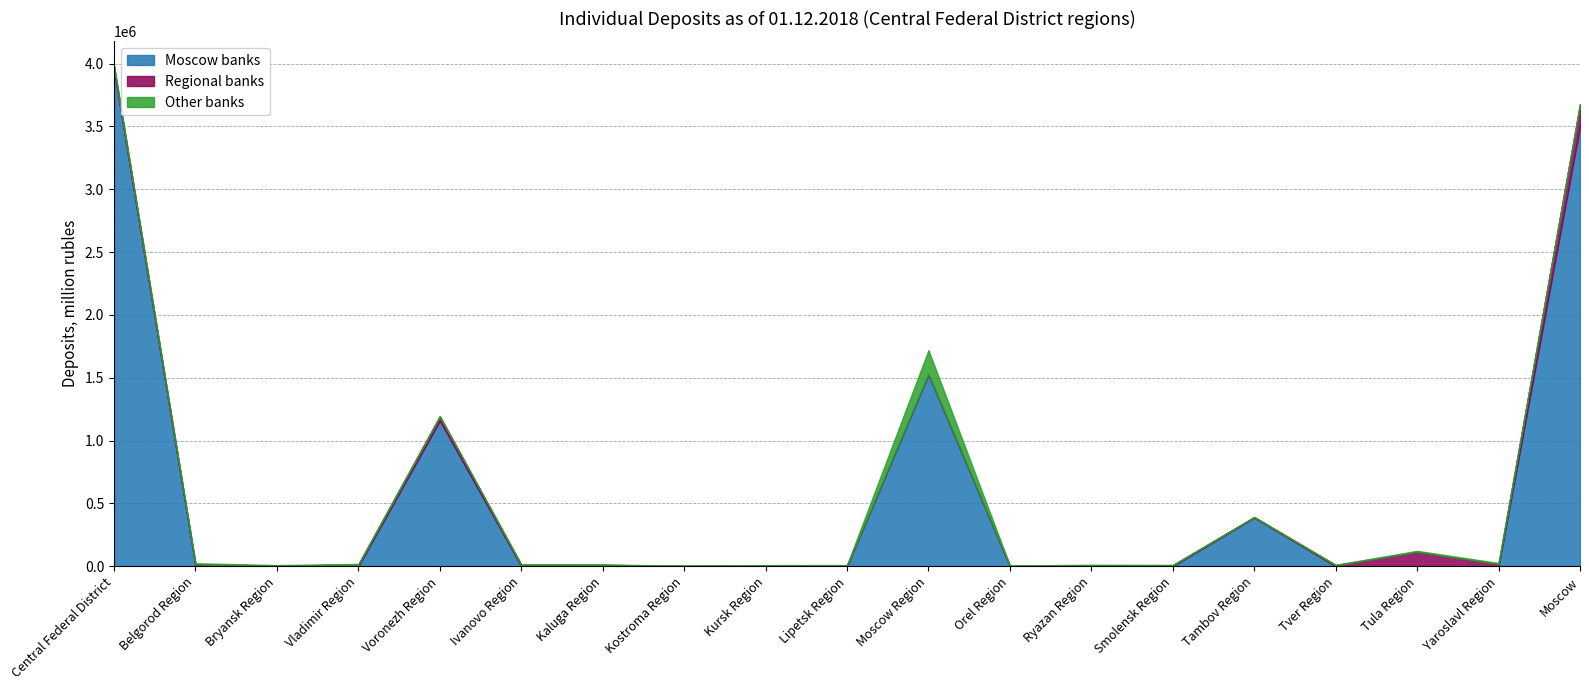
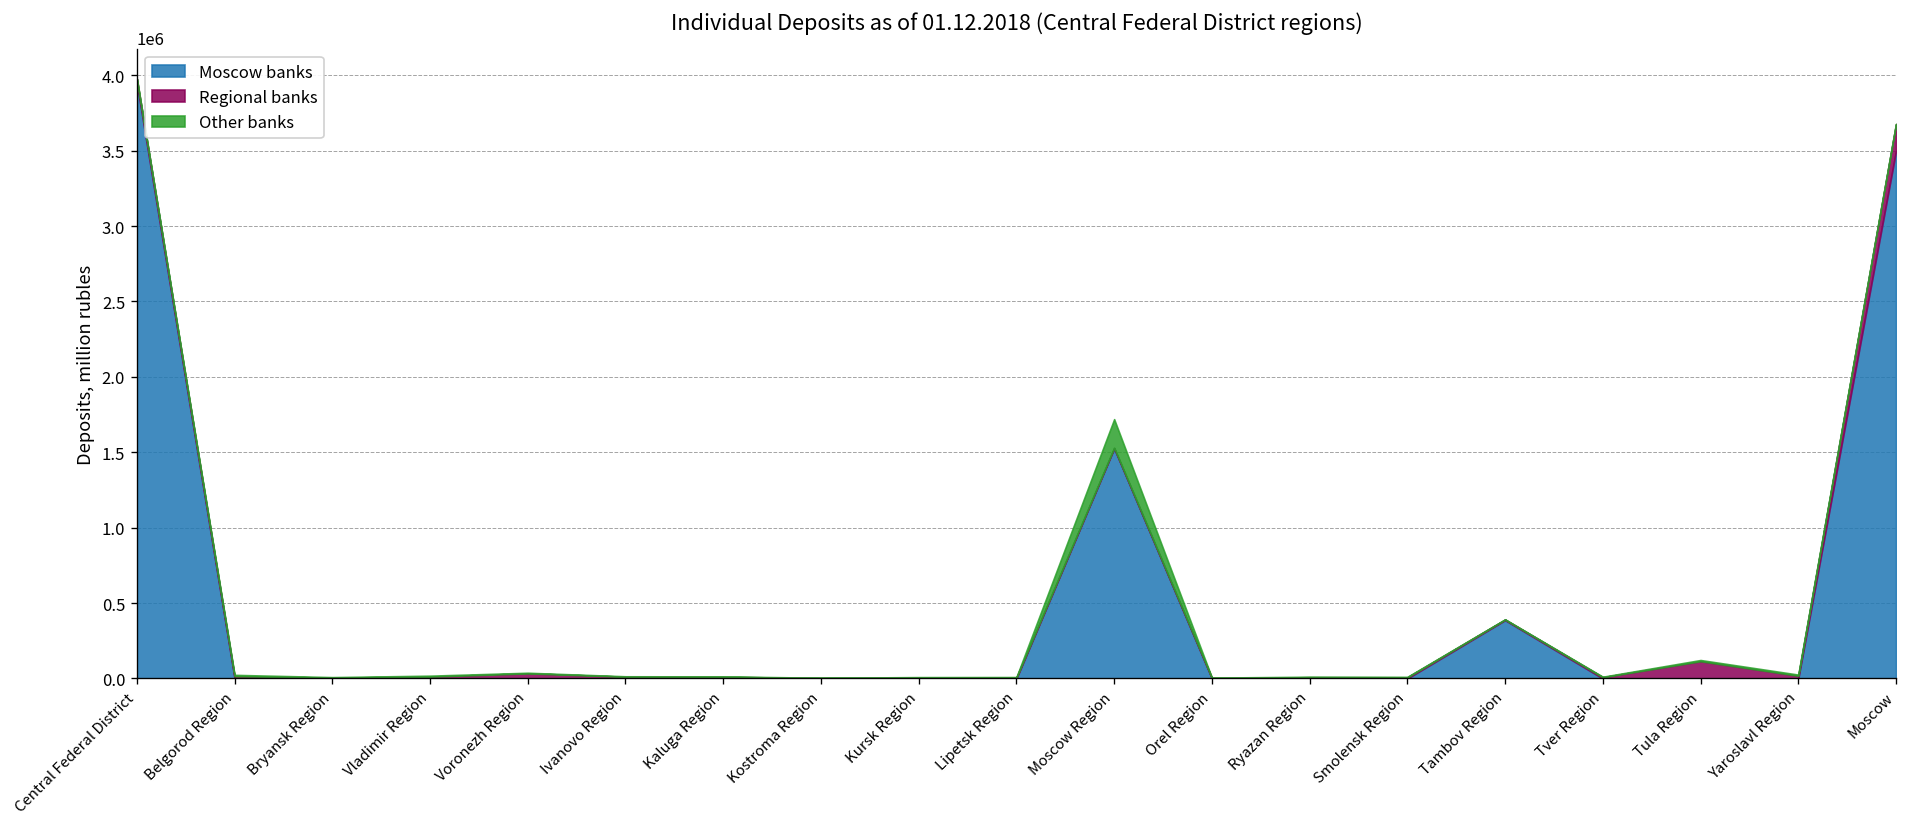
Moscow banks, Voronezh Region: 1160000 -> 0
